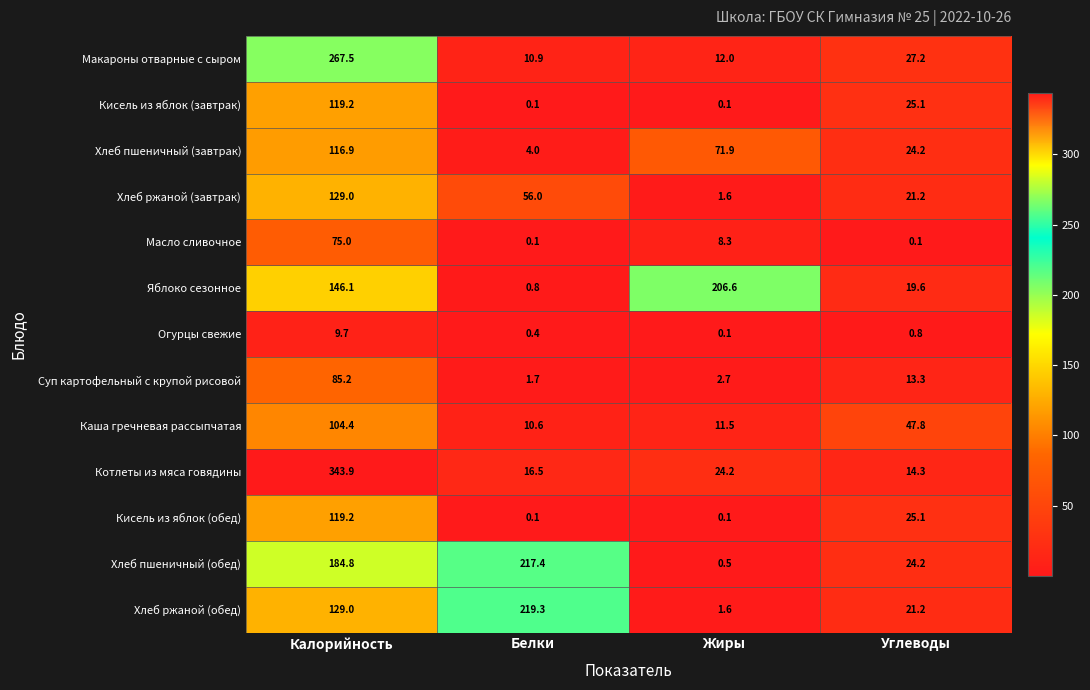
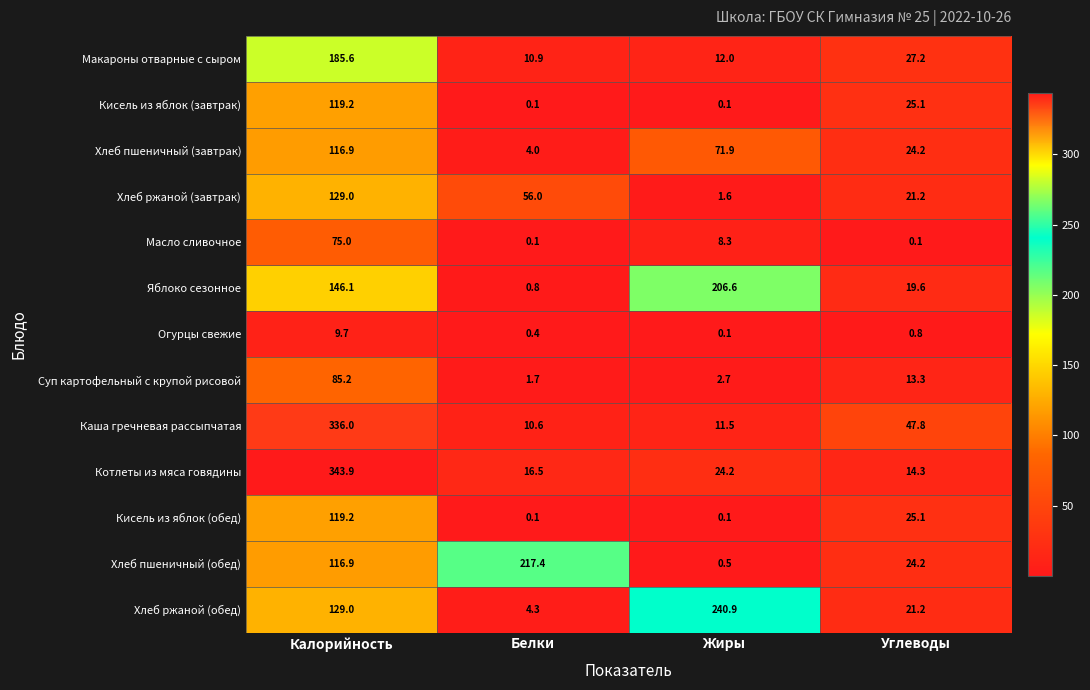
Макароны отварные с сыром, Калорийность: 267.5 -> 185.6
Каша гречневая рассыпчатая, Калорийность: 104.4 -> 336.0
Хлеб пшеничный (обед), Калорийность: 184.8 -> 116.9
Хлеб ржаной (обед), Белки: 219.3 -> 4.3
Хлеб ржаной (обед), Жиры: 1.6 -> 240.9
